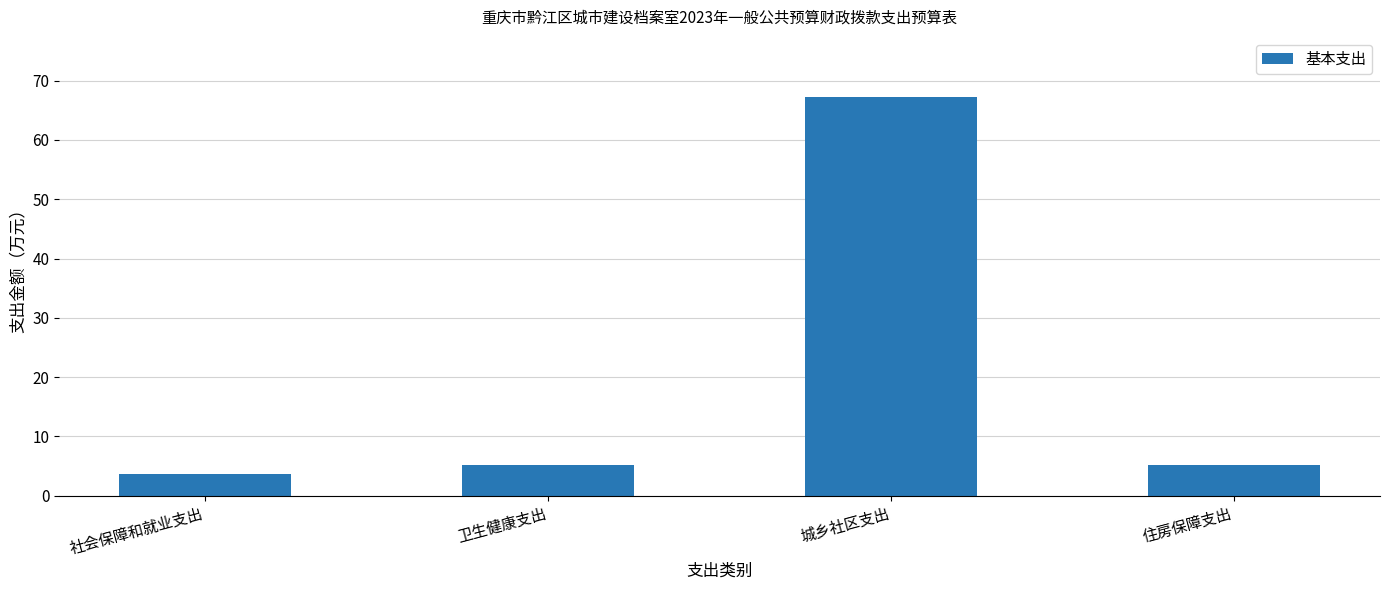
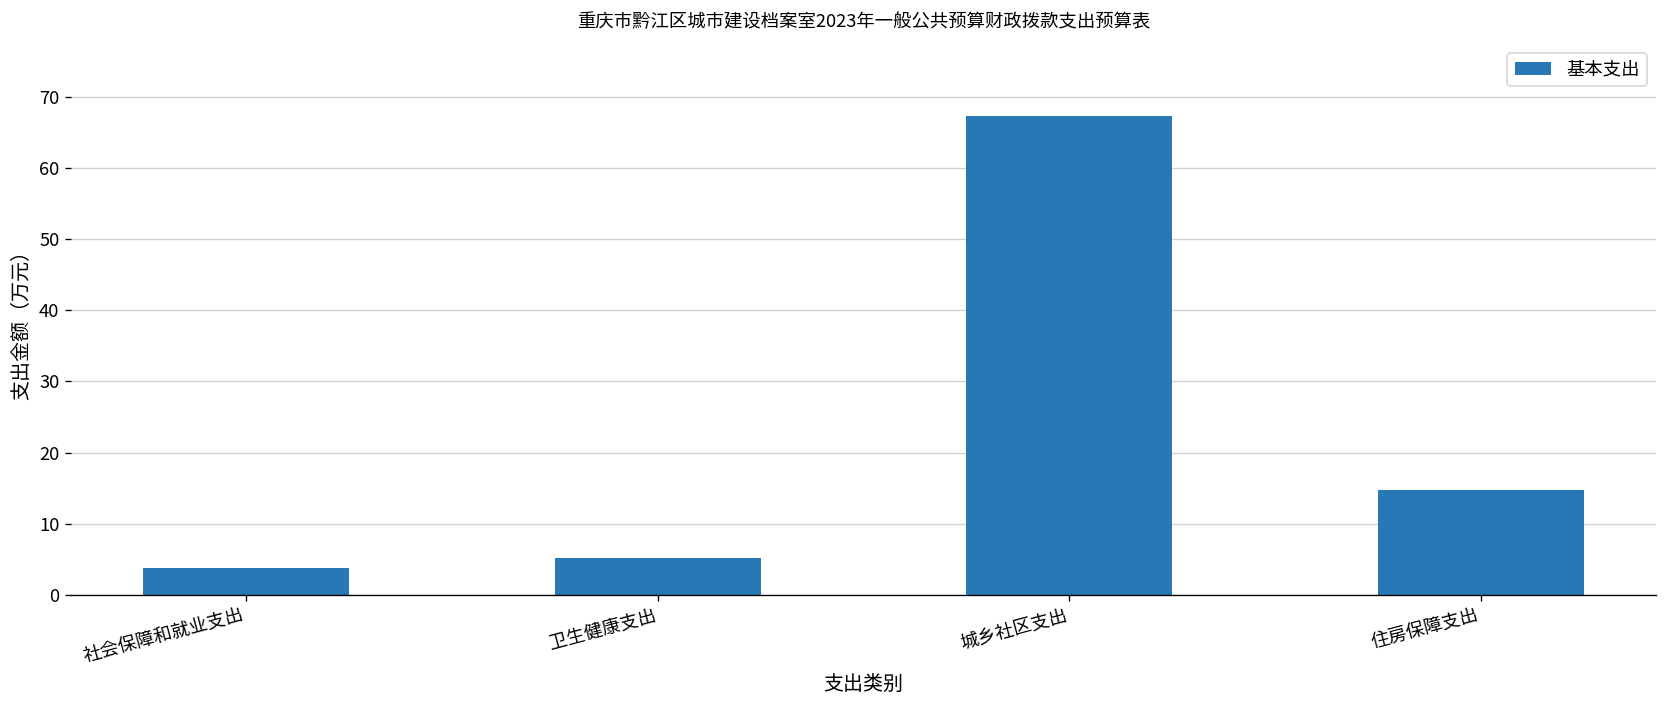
住房保障支出: 5 -> 15
